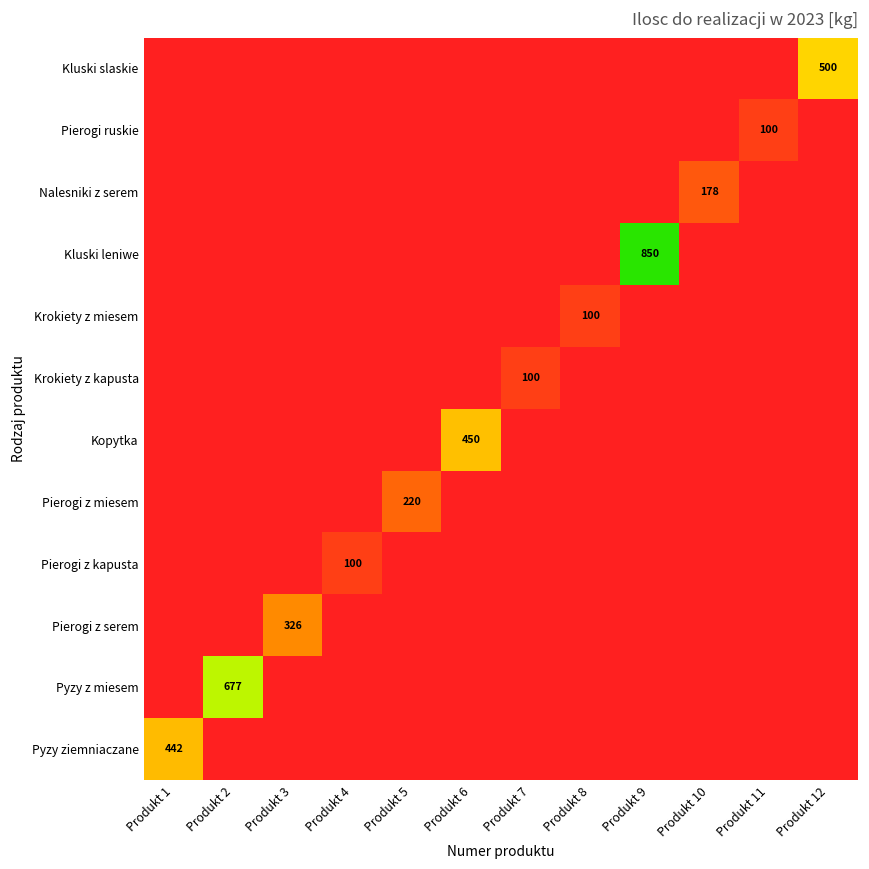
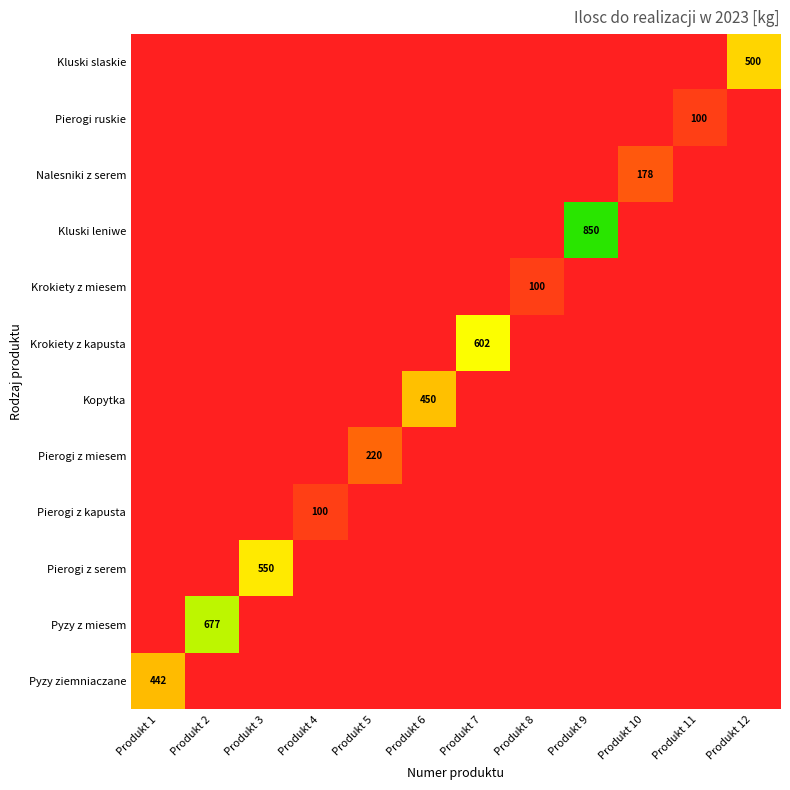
Krokiety z kapusta, Produkt 7: 100 -> 602
Pierogi z serem, Produkt 3: 326 -> 550
